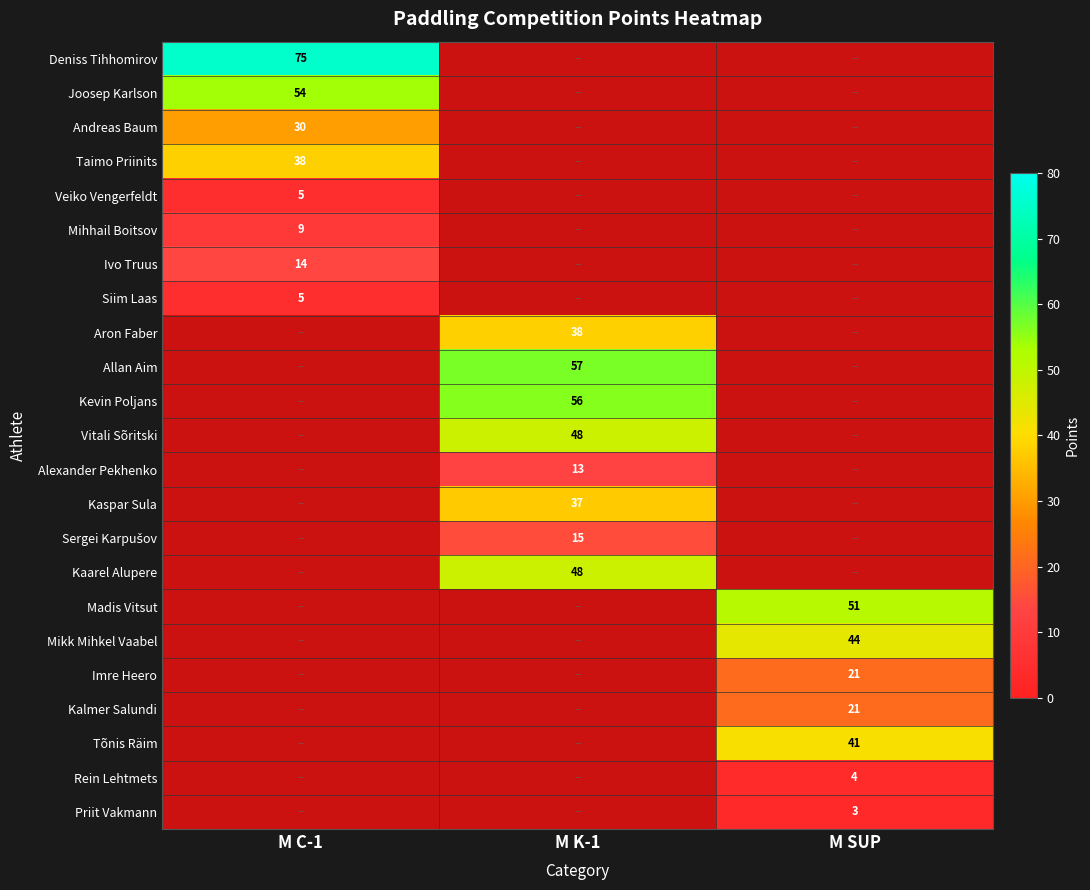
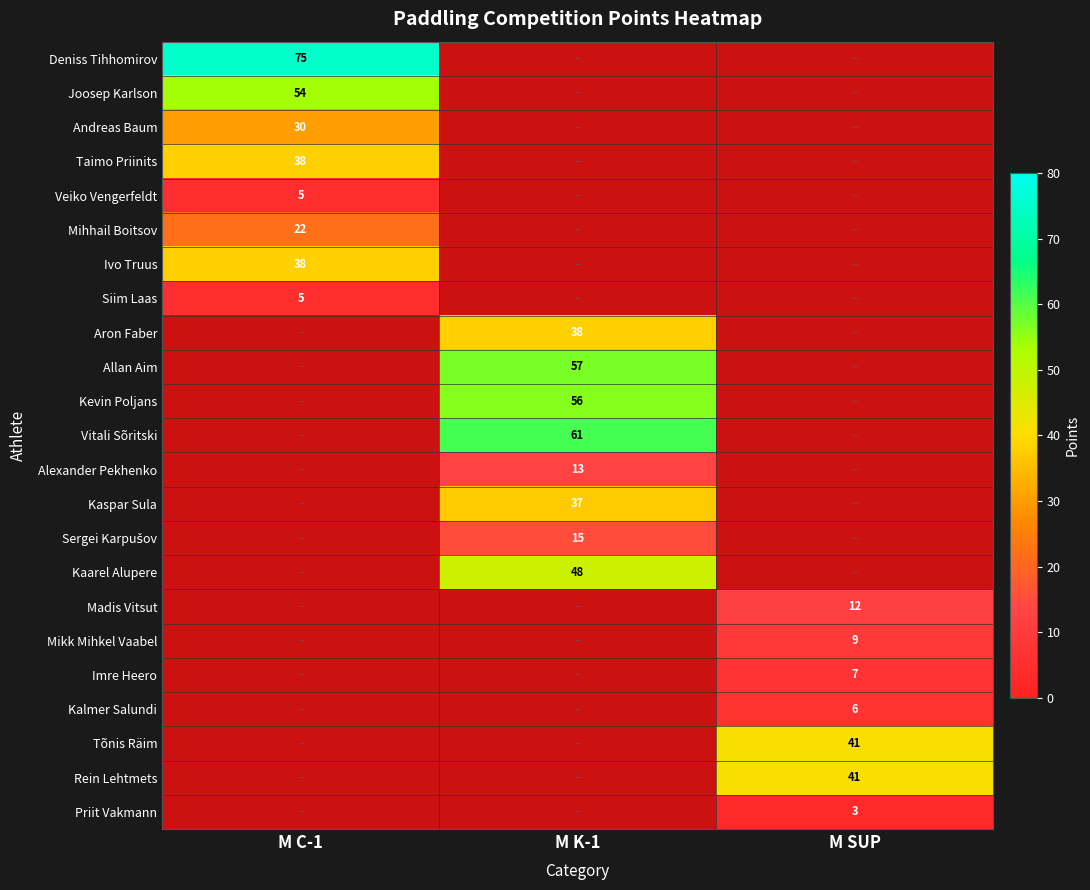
Mihhail Boitsov, M C-1: 9 -> 22
Ivo Truus, M C-1: 14 -> 38
Vitali Sõritski, M K-1: 48 -> 61
Madis Vitsut, M SUP: 51 -> 12
Mikk Mihkel Vaabel, M SUP: 44 -> 9
Imre Heero, M SUP: 21 -> 7
Kalmer Salundi, M SUP: 21 -> 6
Rein Lehtmets, M SUP: 4 -> 41
